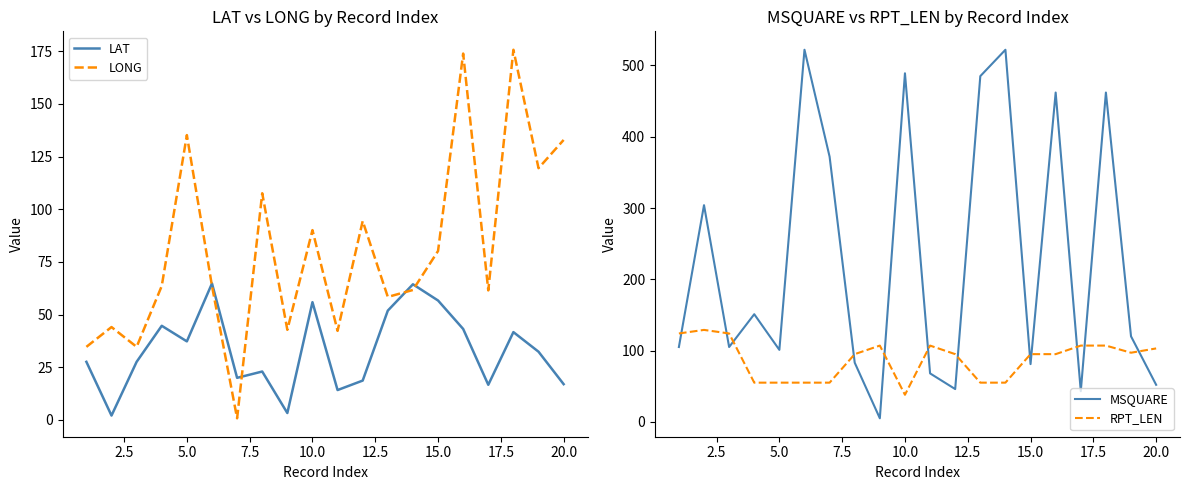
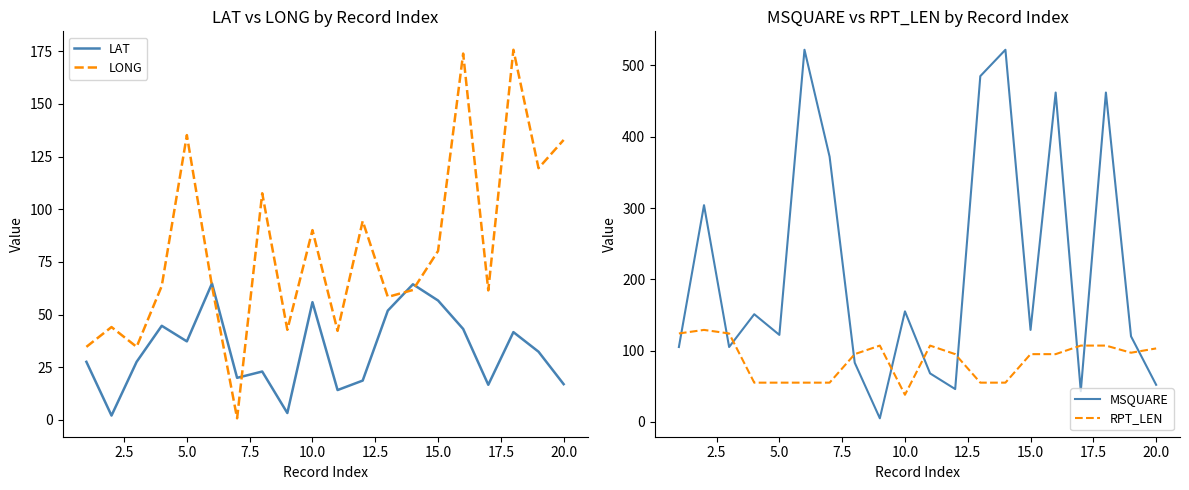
MSQUARE vs RPT_LEN by Record Index, MSQUARE, 5.0: 100 -> 120
MSQUARE vs RPT_LEN by Record Index, MSQUARE, 10.0: 490 -> 160
MSQUARE vs RPT_LEN by Record Index, MSQUARE, 15.0: 80 -> 130
